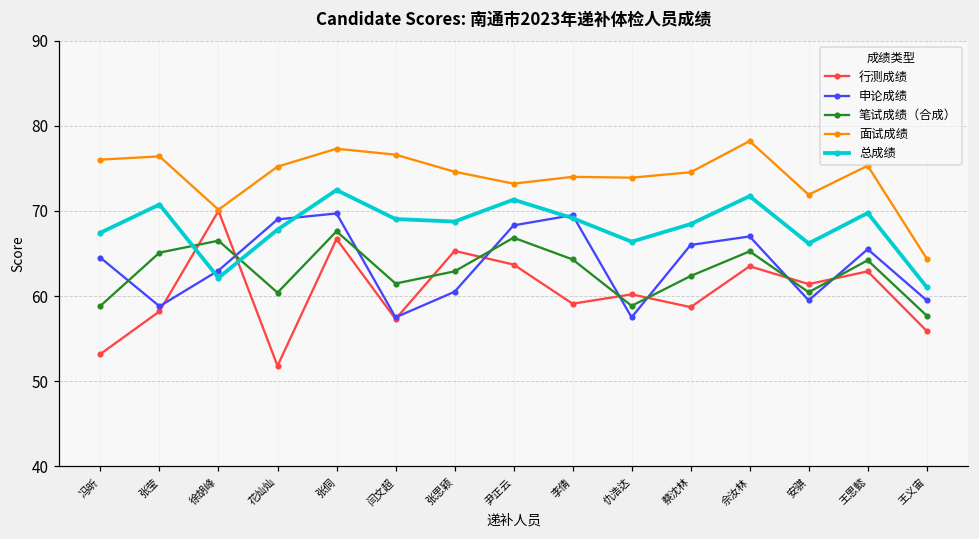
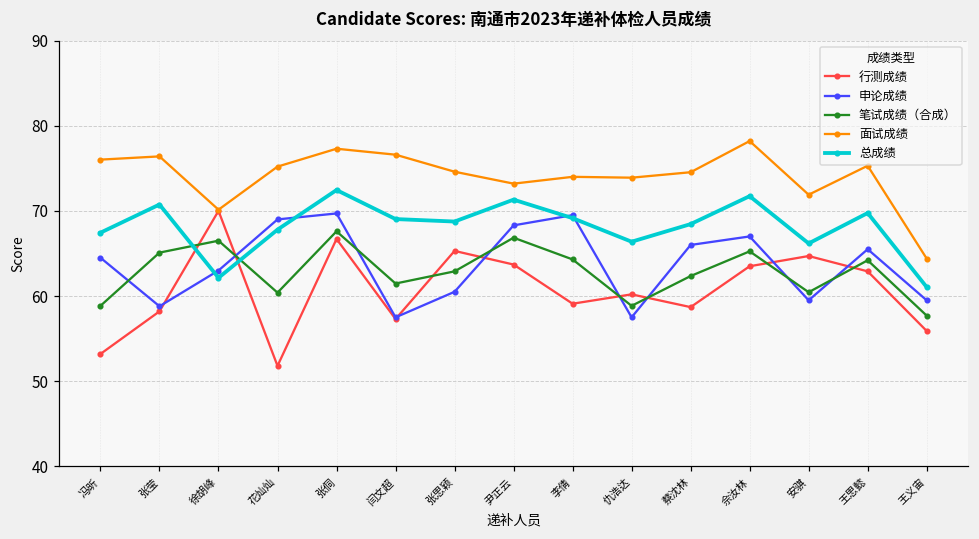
行测成绩, 安骐: 61 -> 65
